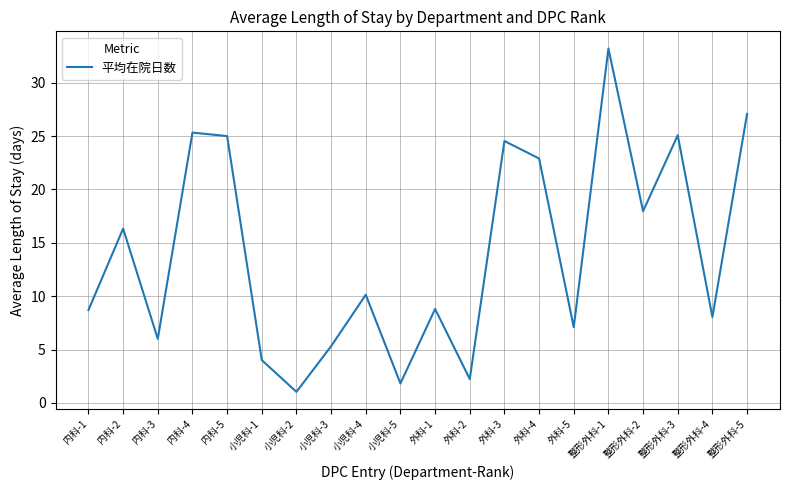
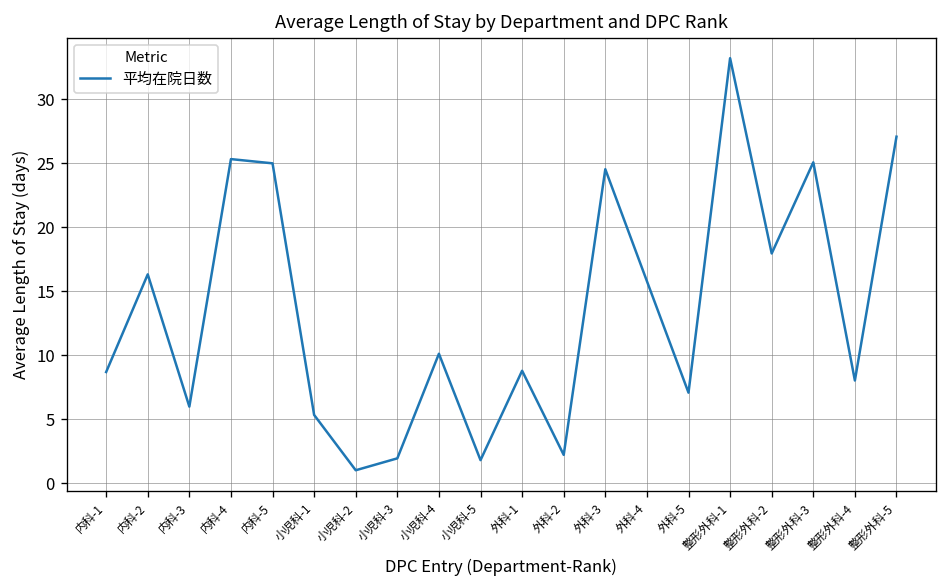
小児科-1: 4.0 -> 5.4
小児科-3: 5.3 -> 2.0
外科-4: 22.9 -> 15.8
